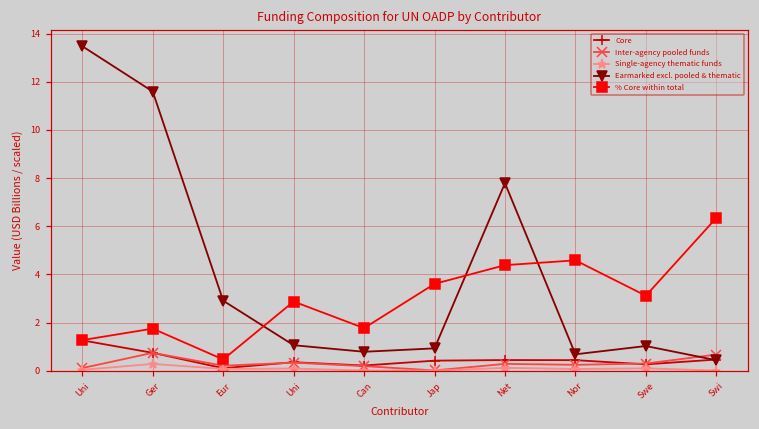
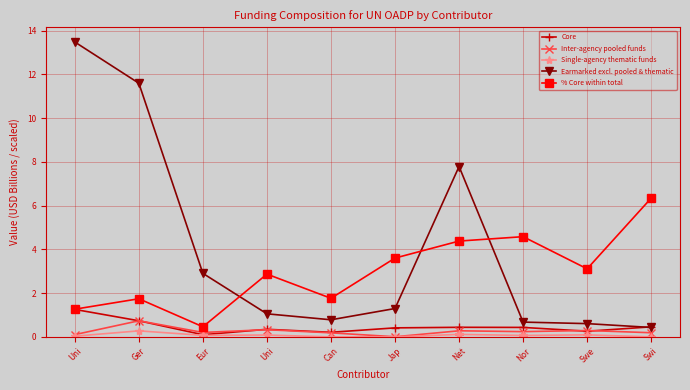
Earmarked excl. pooled & thematic, Jap: 0.9 -> 1.3
Earmarked excl. pooled & thematic, Swe: 1.0 -> 0.6
Inter-agency pooled funds, Swi: 0.7 -> 0.2
